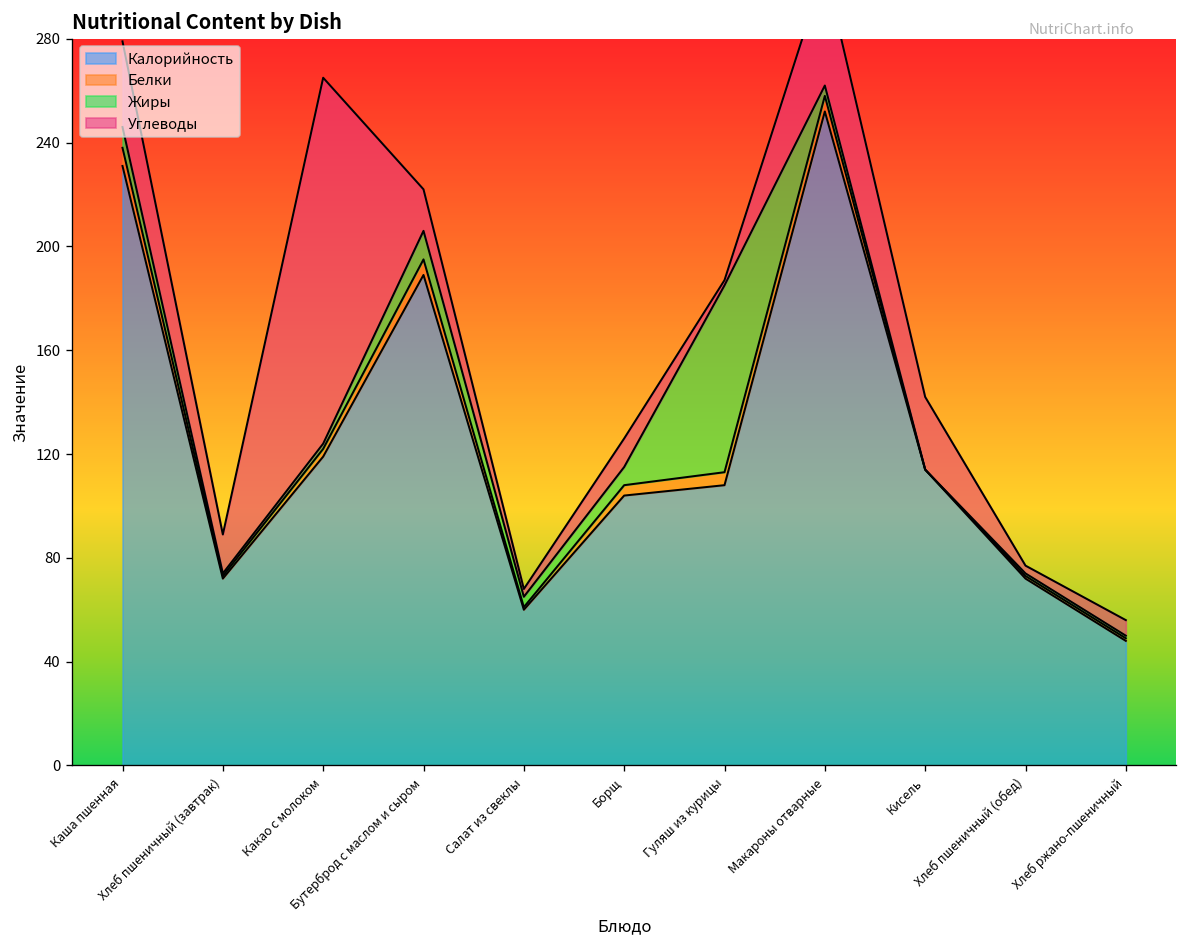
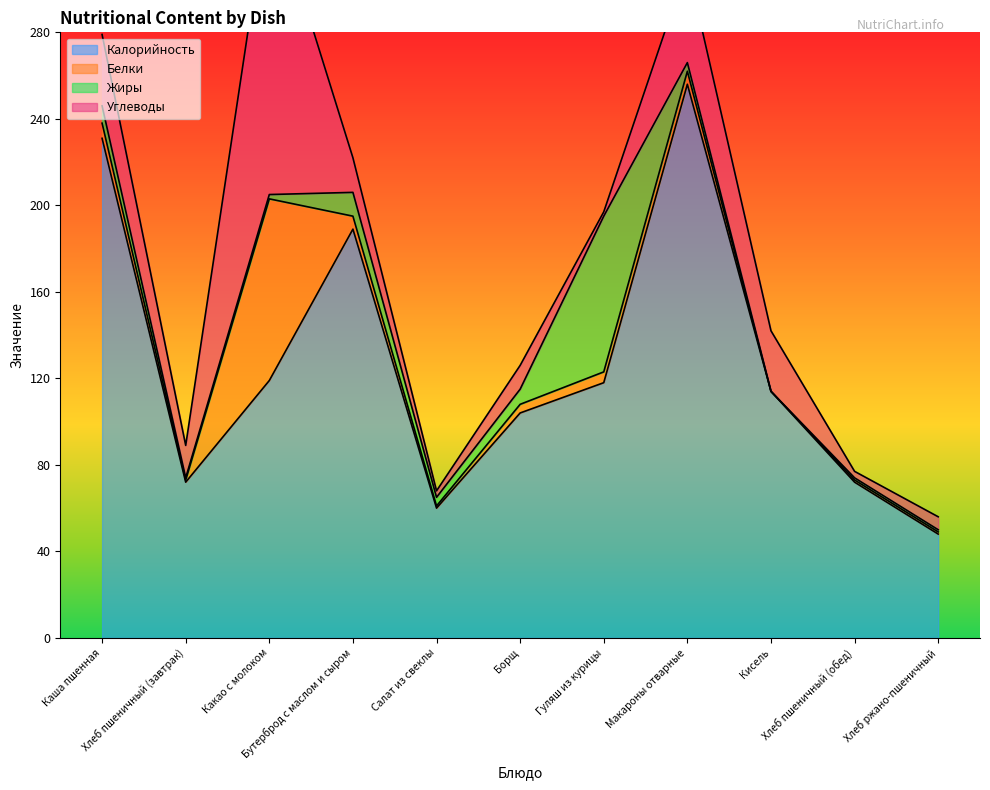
Белки, Какао с молоком: 3 -> 84
Калорийность, Гуляш из курицы: 108 -> 118
Калорийность, Макароны отварные: 252 -> 256
